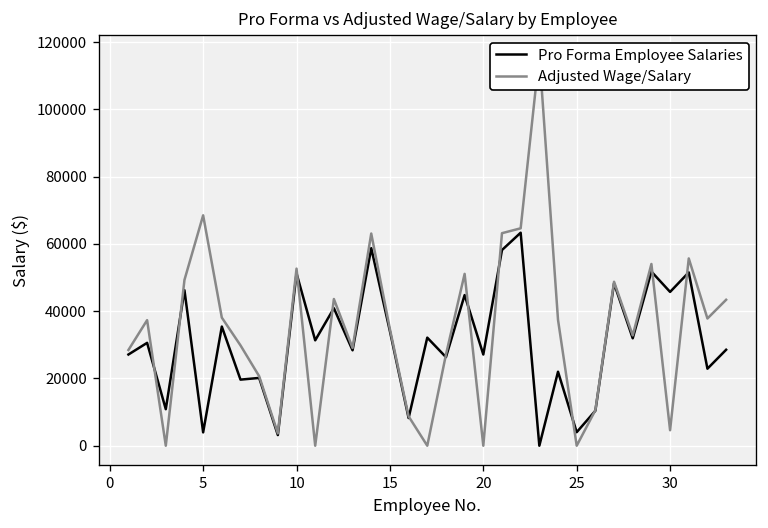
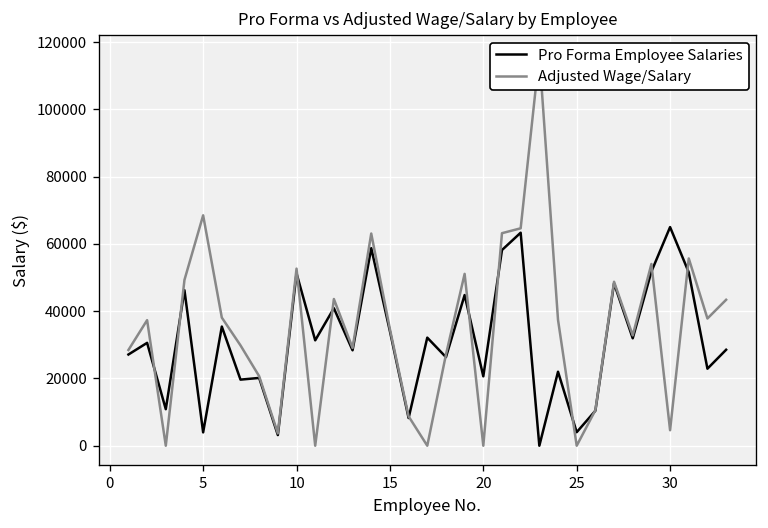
Pro Forma Employee Salaries, 20: 27000 -> 21000
Pro Forma Employee Salaries, 30: 46000 -> 65000
